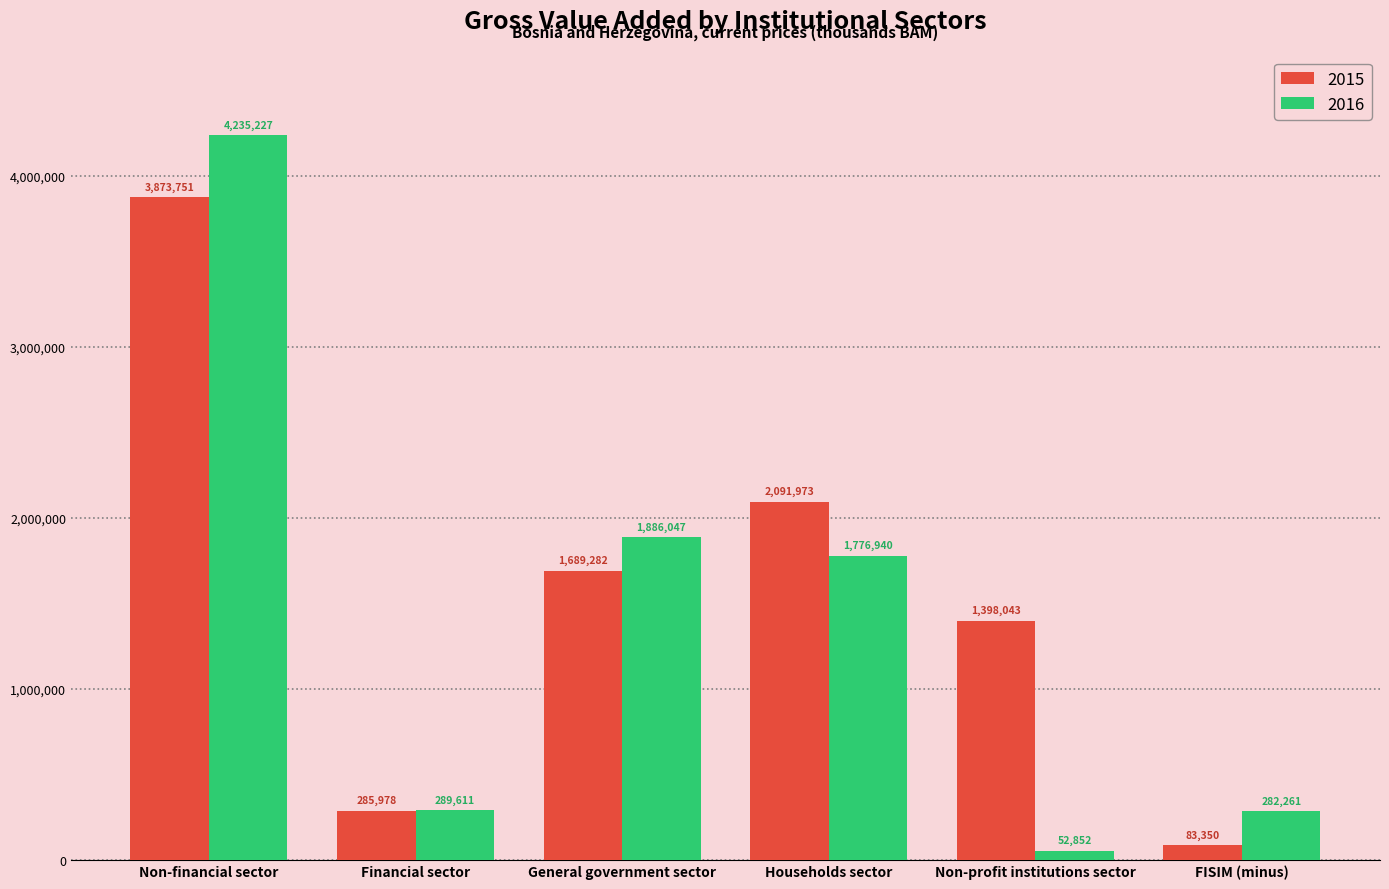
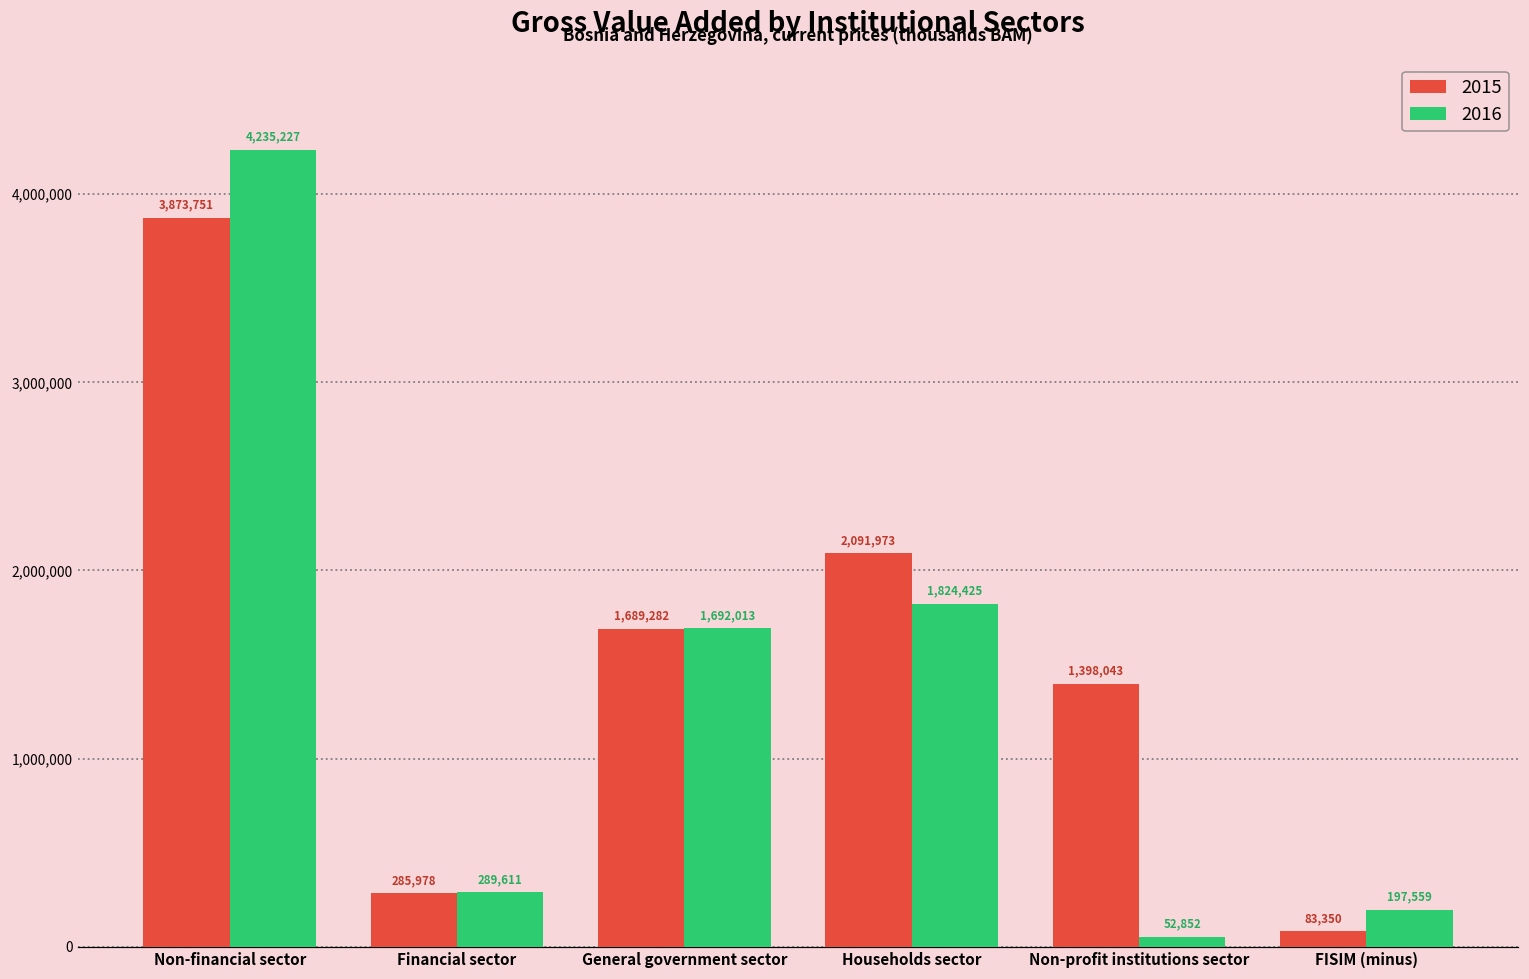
2016, General government sector: 1,886,047 -> 1,692,013
2016, Households sector: 1,776,940 -> 1,824,425
2016, FISIM (minus): 282,261 -> 197,559
